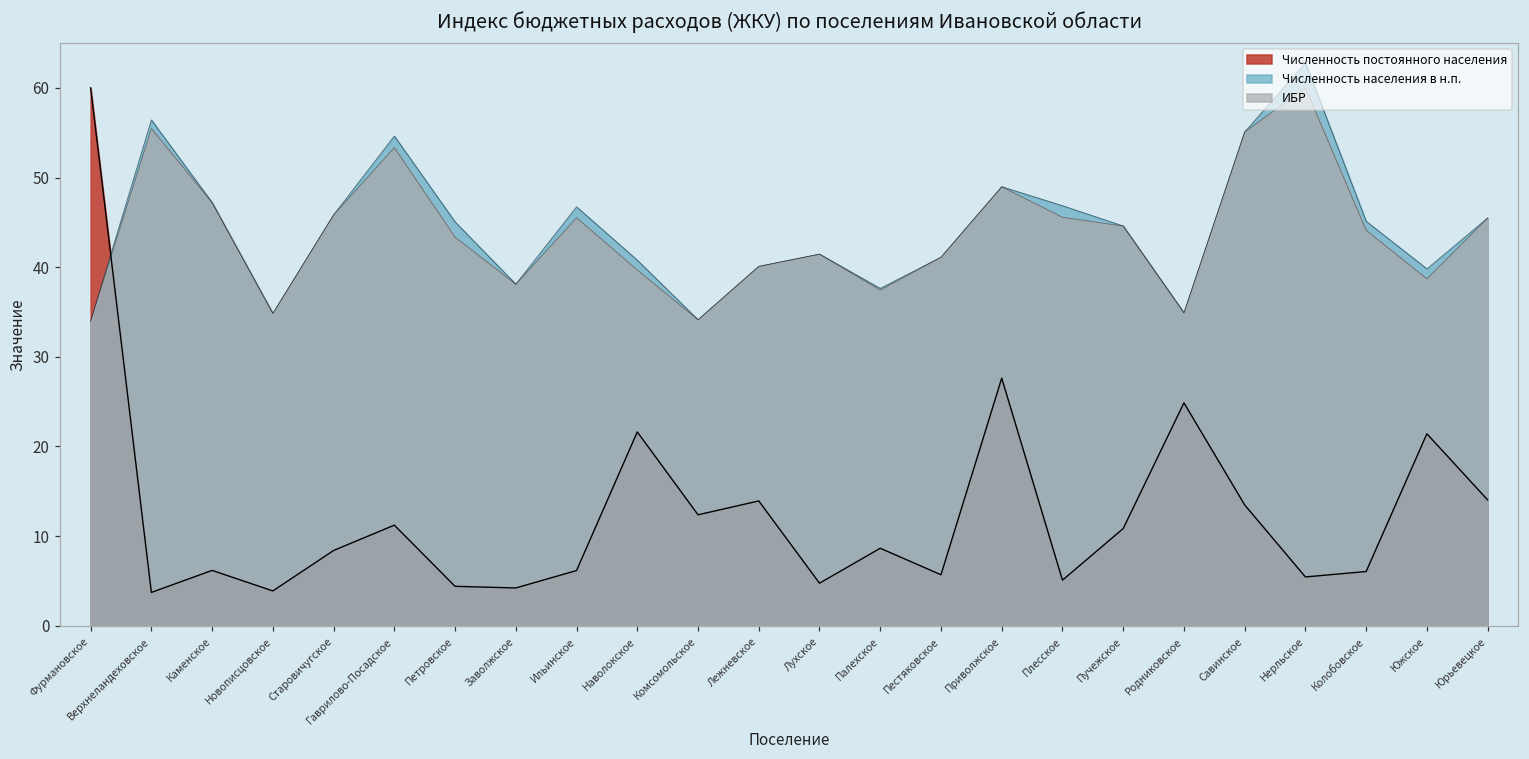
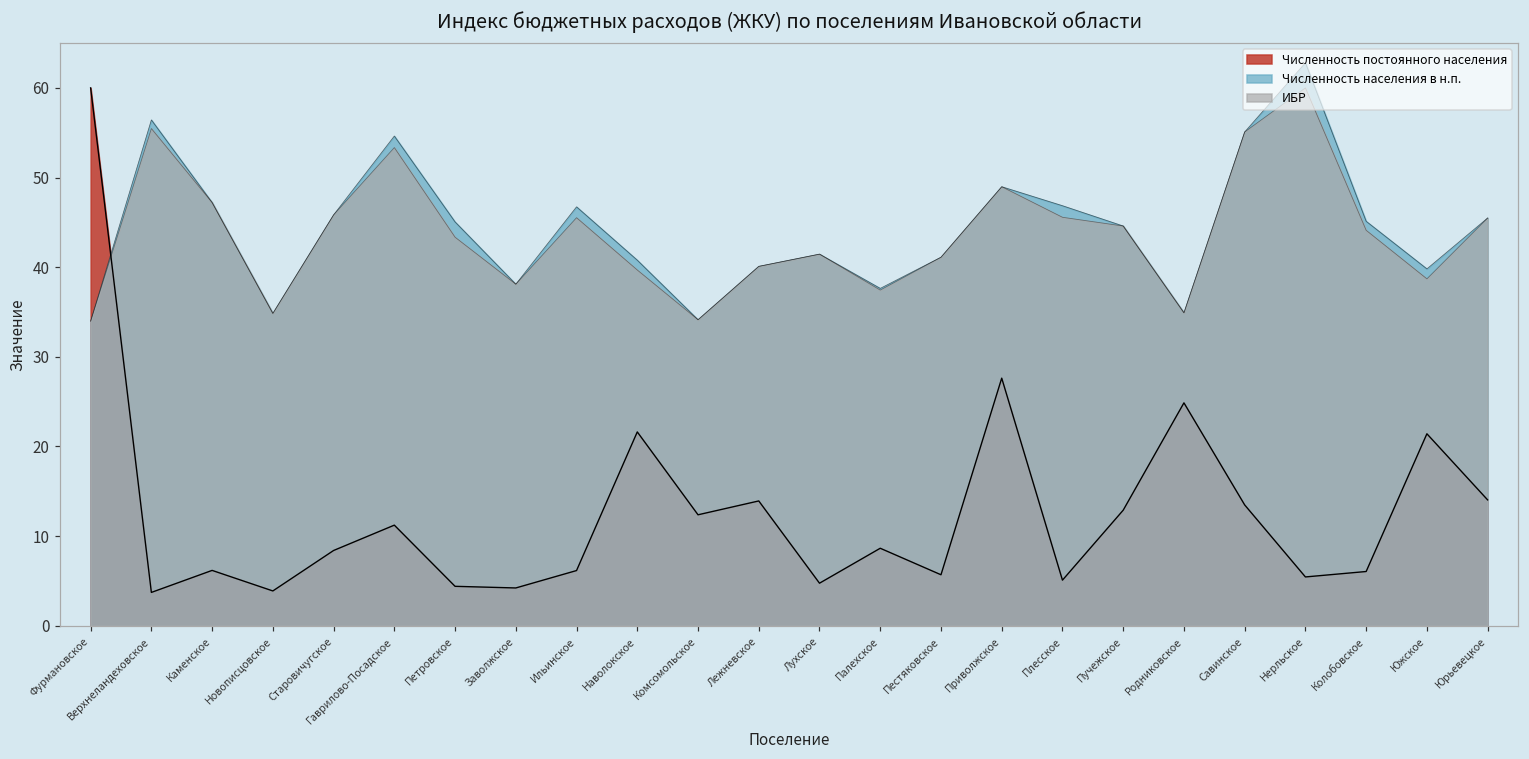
Численность постоянного населения, Пучежское: 11 -> 13
